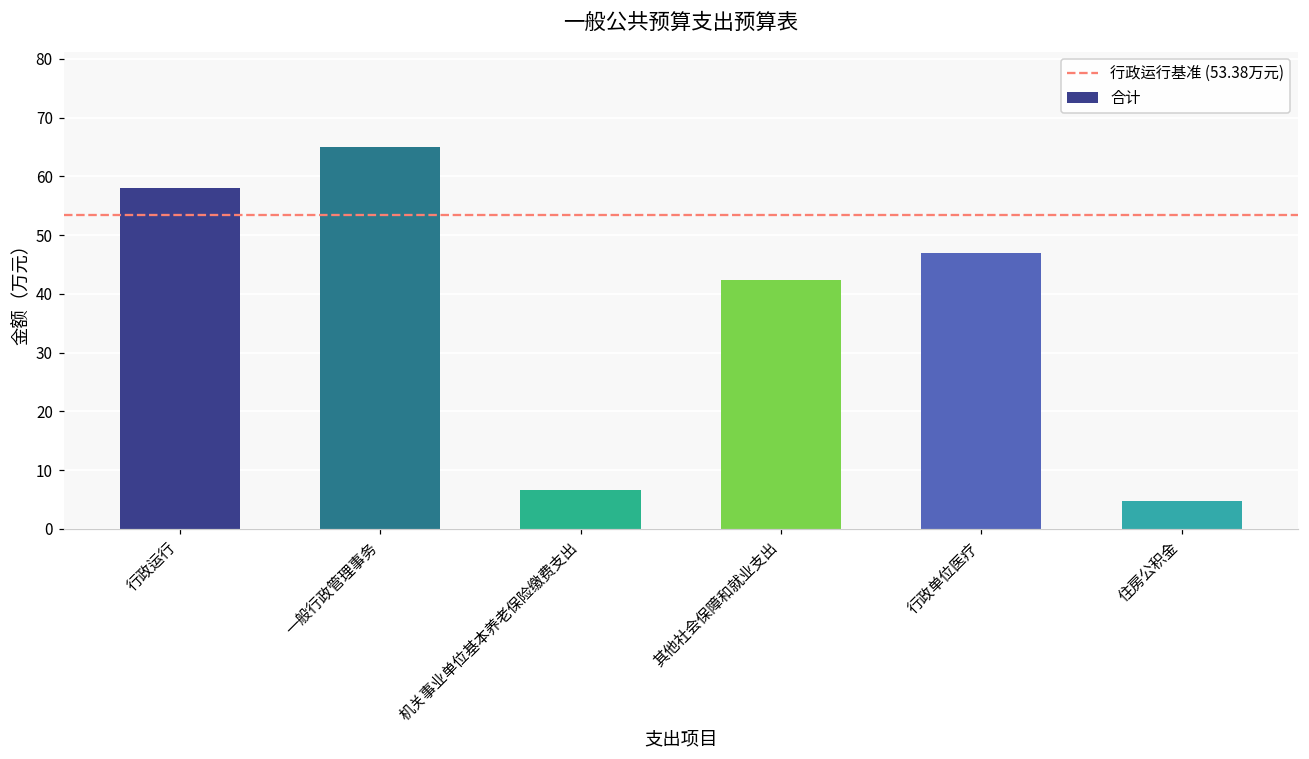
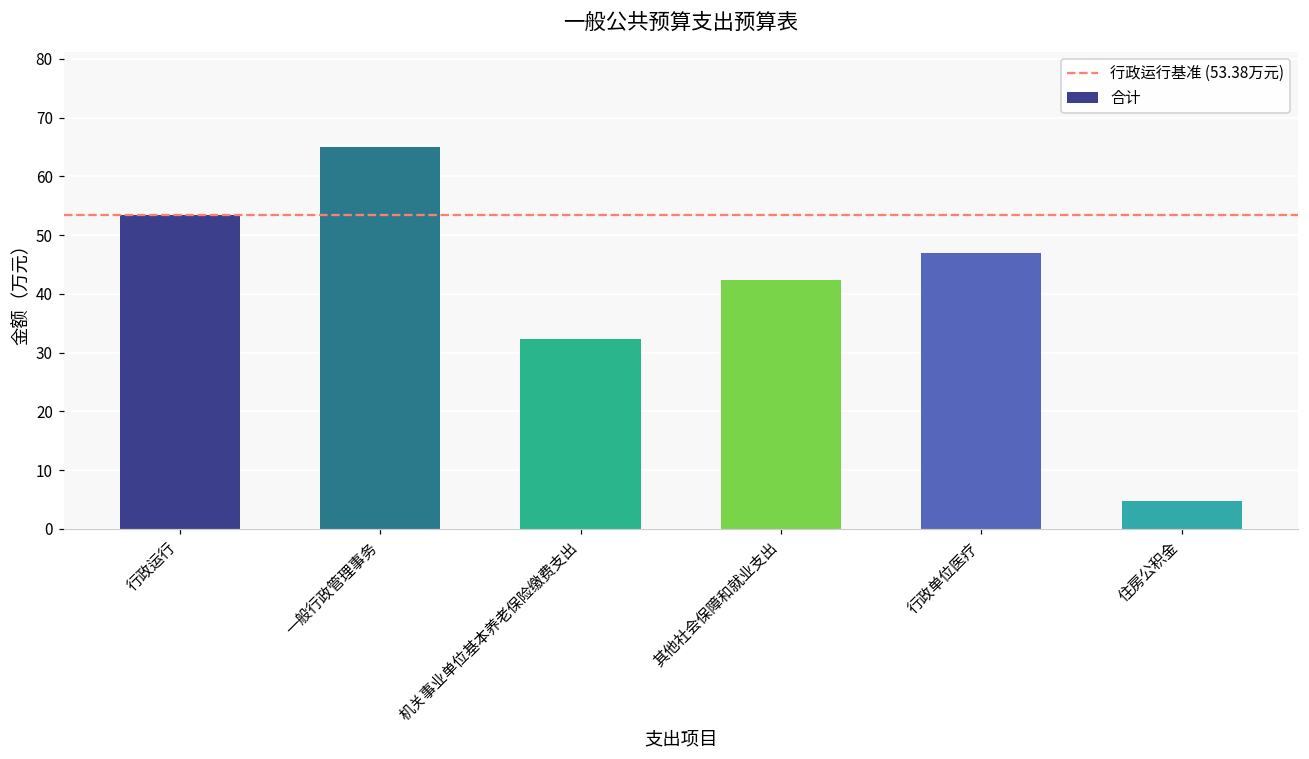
行政运行: 58 -> 53
机关事业单位基本养老保险缴费支出: 7 -> 32
